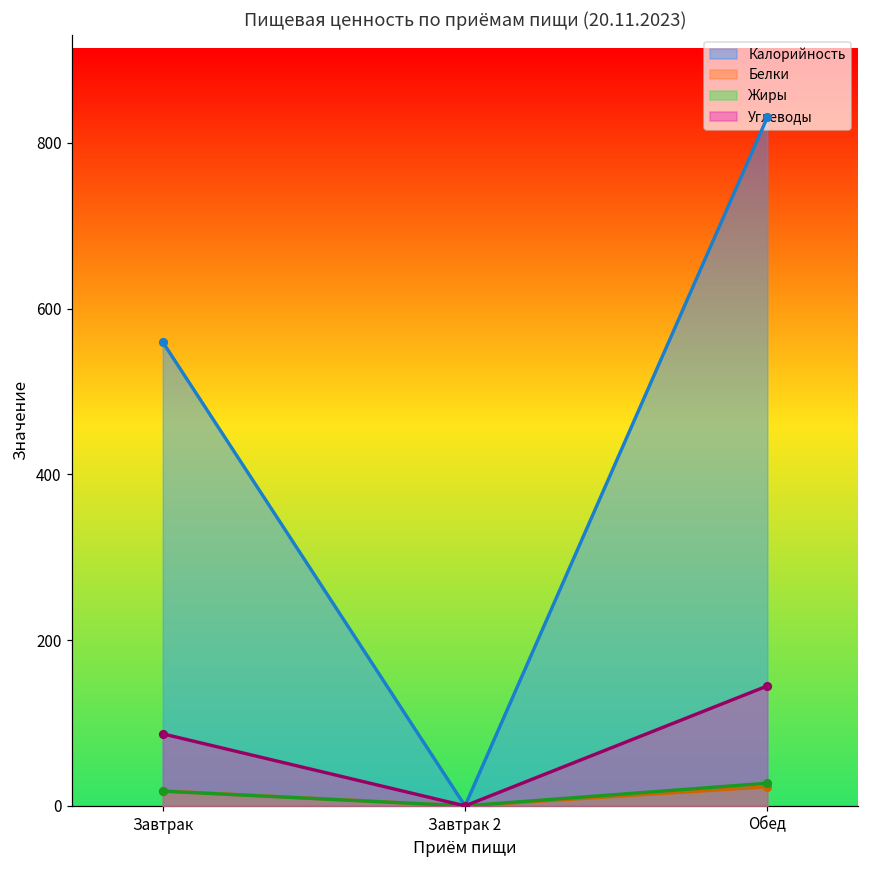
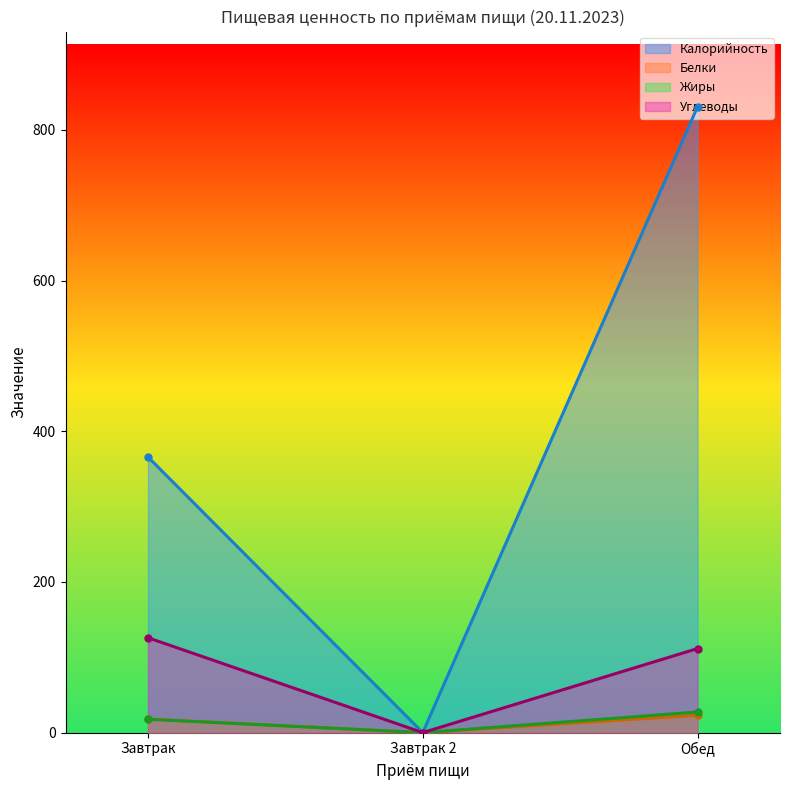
Калорийность, Завтрак: 560 -> 370
Углеводы, Завтрак: 90 -> 130
Углеводы, Обед: 140 -> 110
